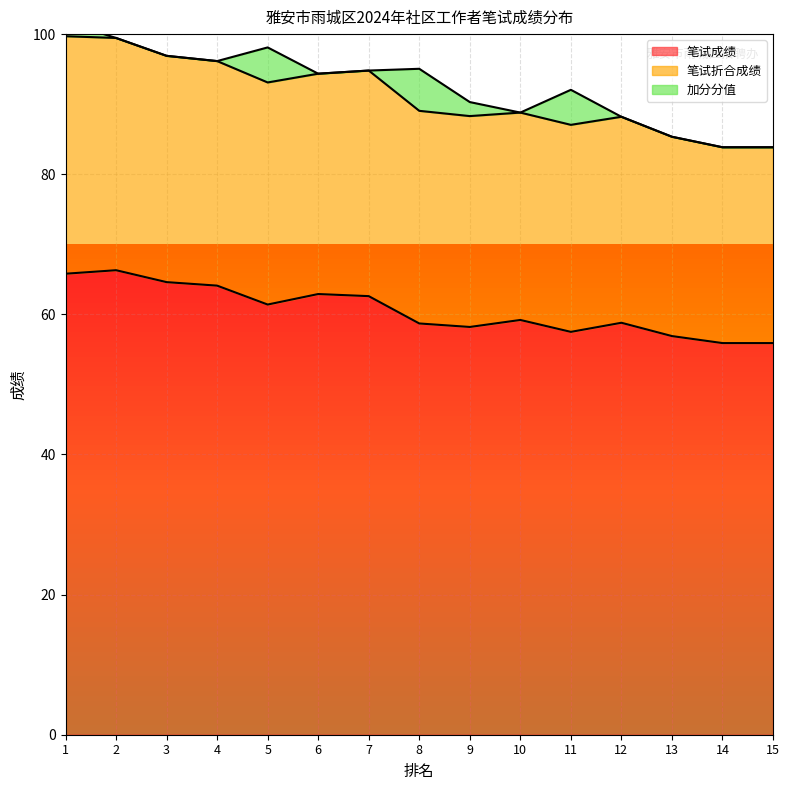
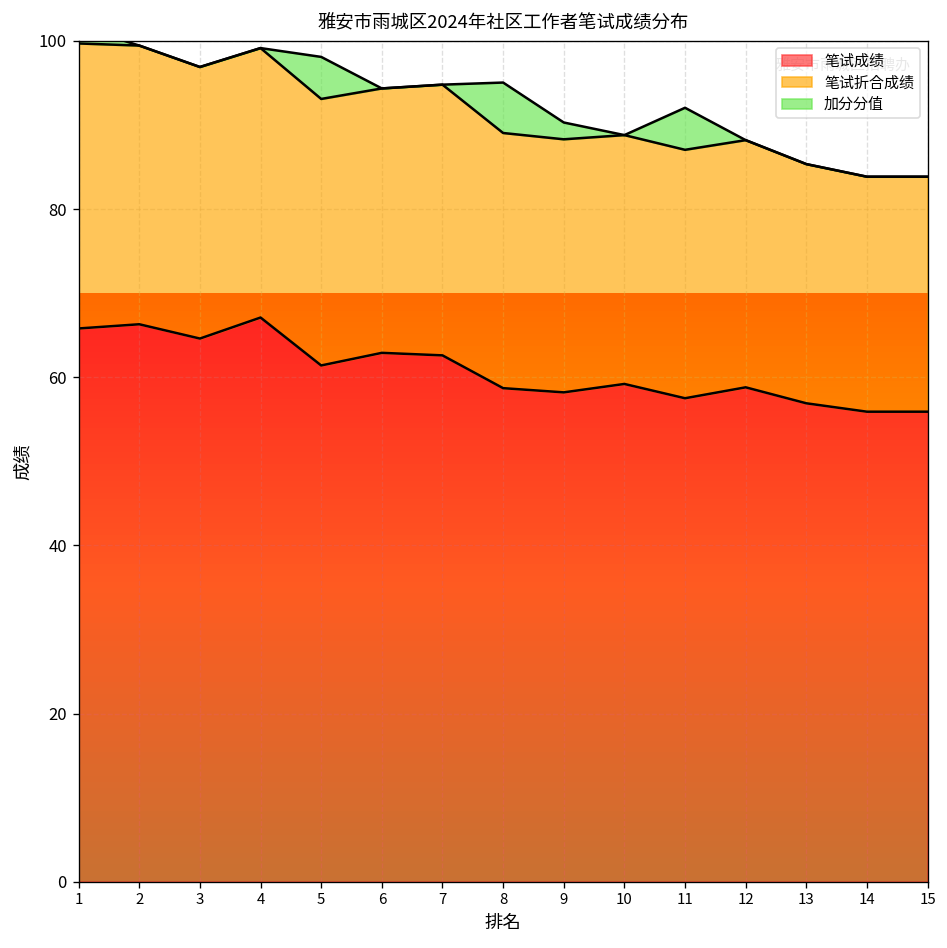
笔试成绩, 4: 64 -> 67
